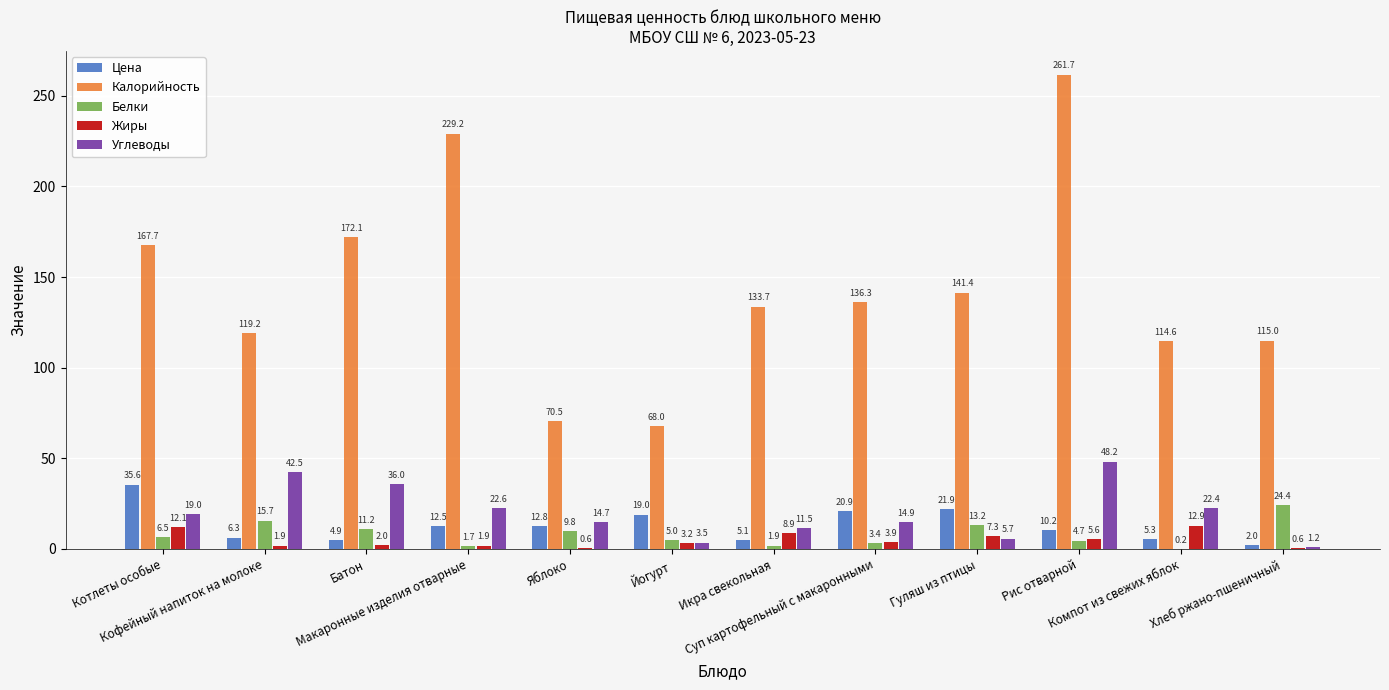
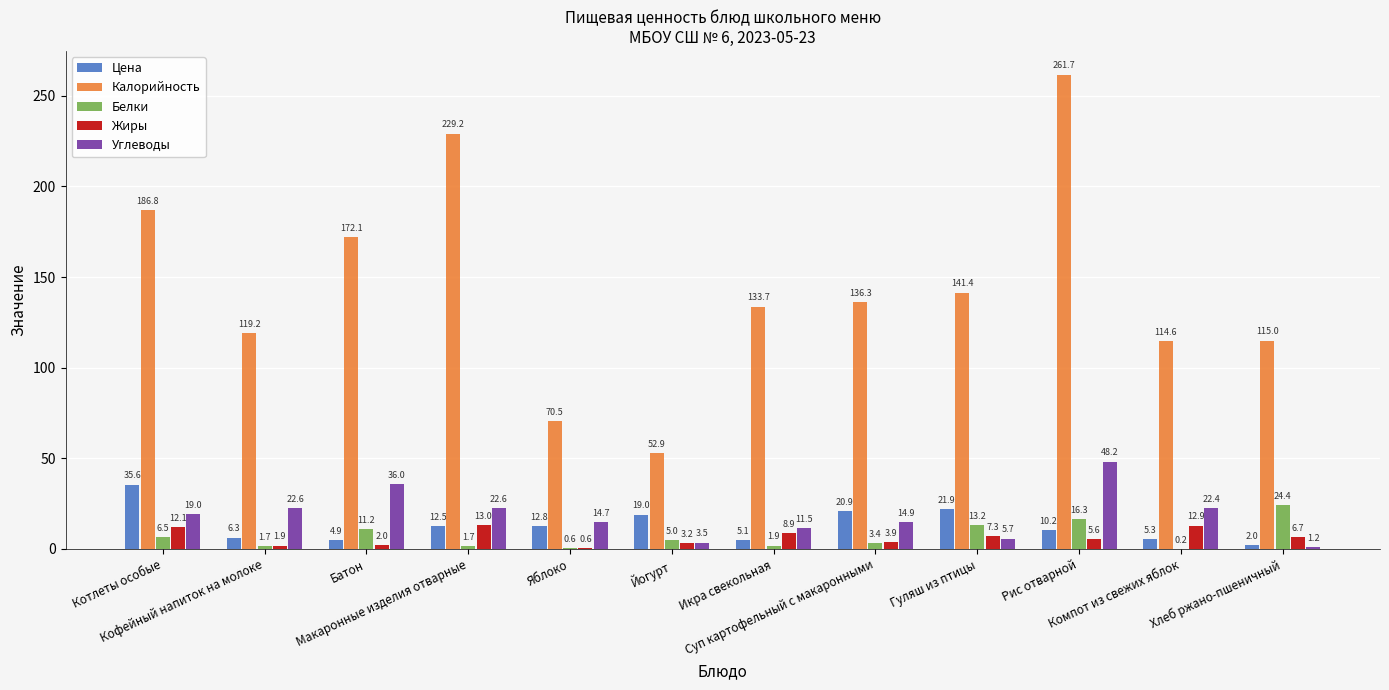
Калорийность, Котлеты особые: 167.7 -> 186.8
Белки, Кофейный напиток на молоке: 15.7 -> 1.7
Углеводы, Кофейный напиток на молоке: 42.5 -> 22.6
Жиры, Макаронные изделия отварные: 1.9 -> 13.0
Белки, Яблоко: 9.8 -> 0.6
Калорийность, Йогурт: 68.0 -> 52.9
Белки, Рис отварной: 4.7 -> 16.3
Жиры, Хлеб ржано-пшеничный: 0.6 -> 6.7
